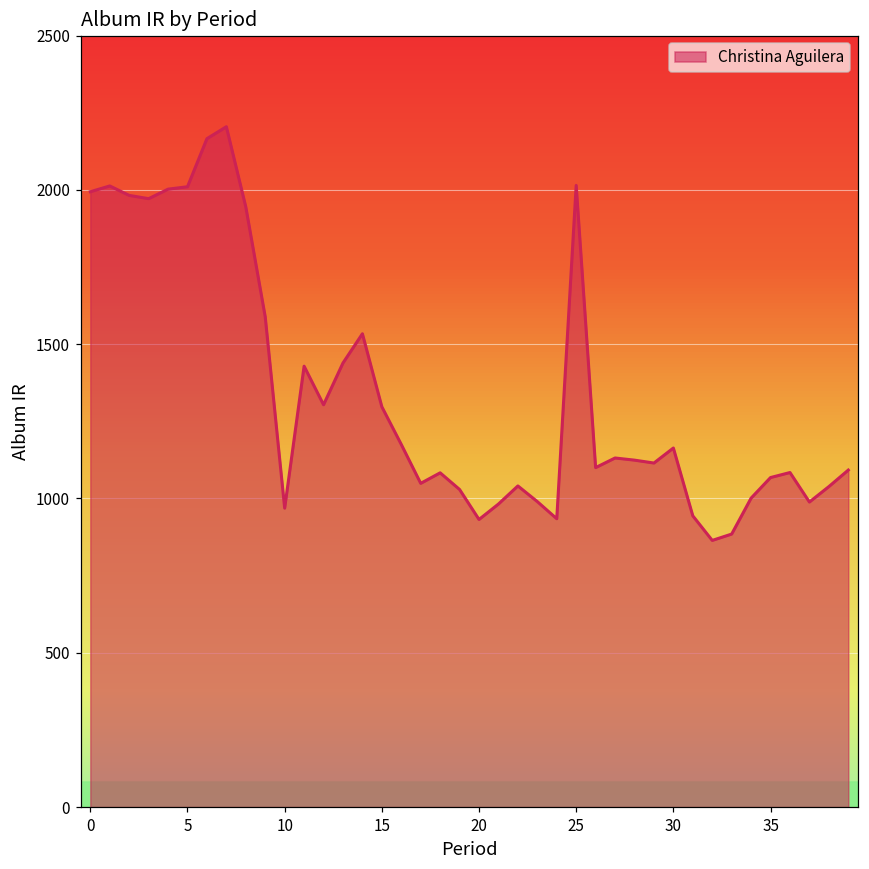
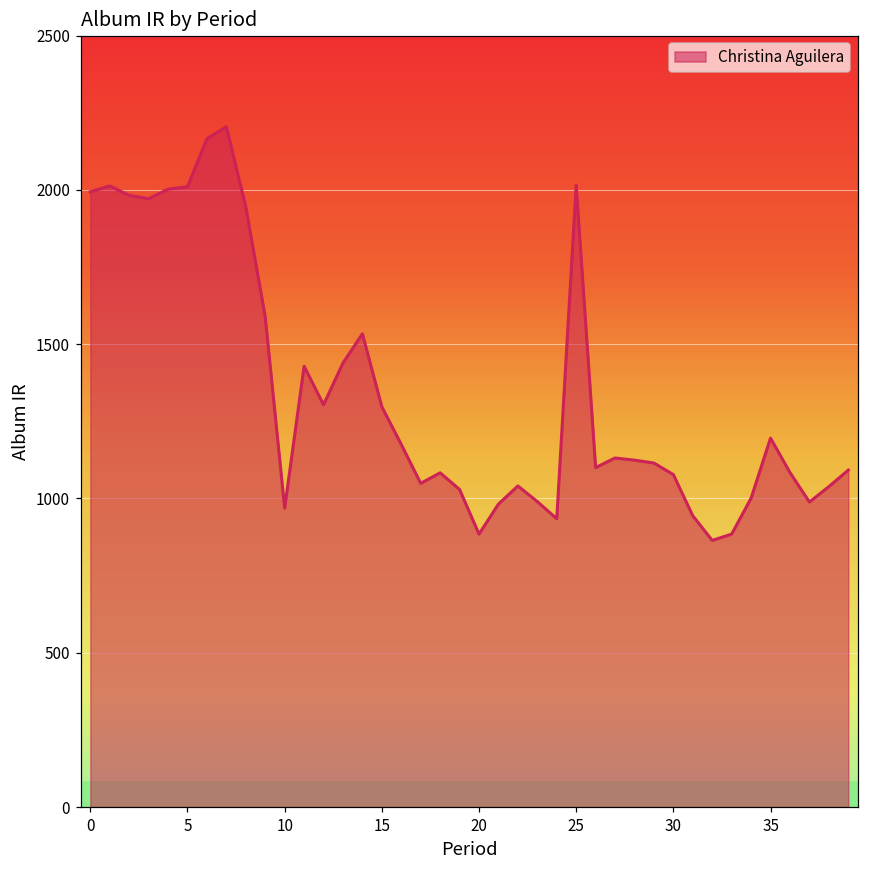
20: 930 -> 880
30: 1160 -> 1080
35: 1070 -> 1200
